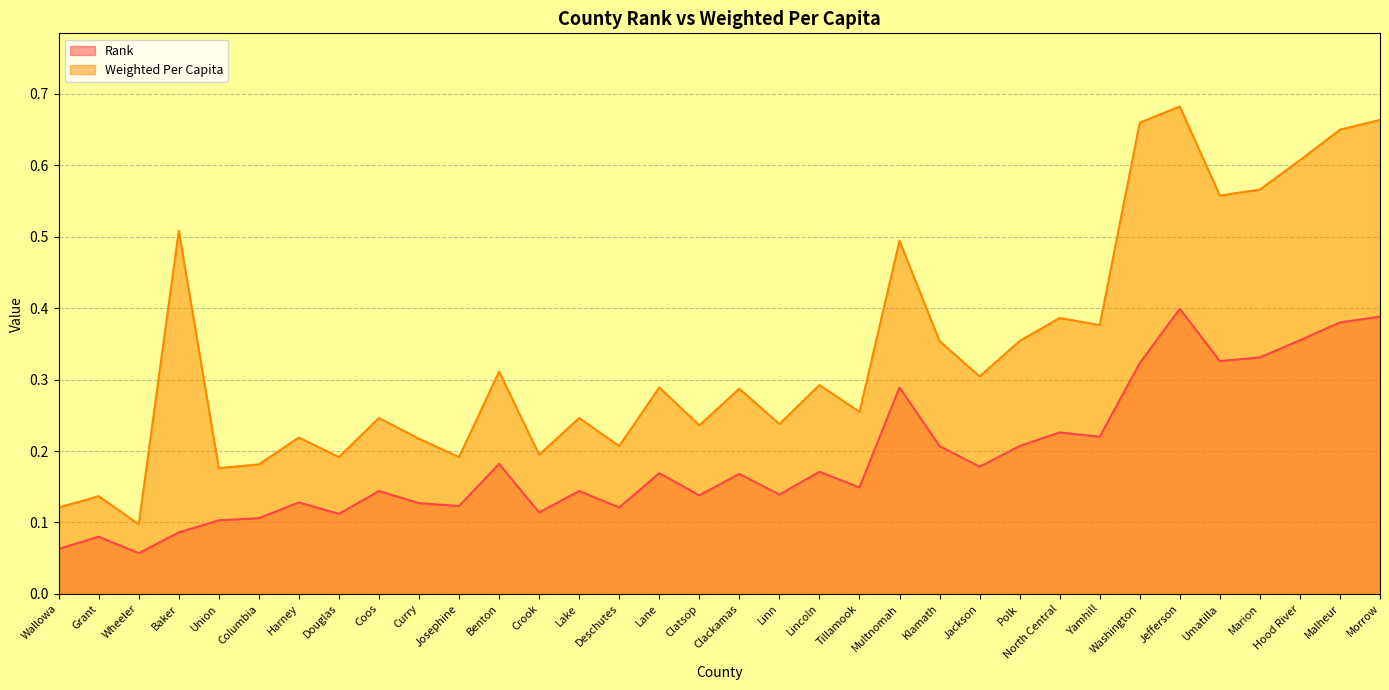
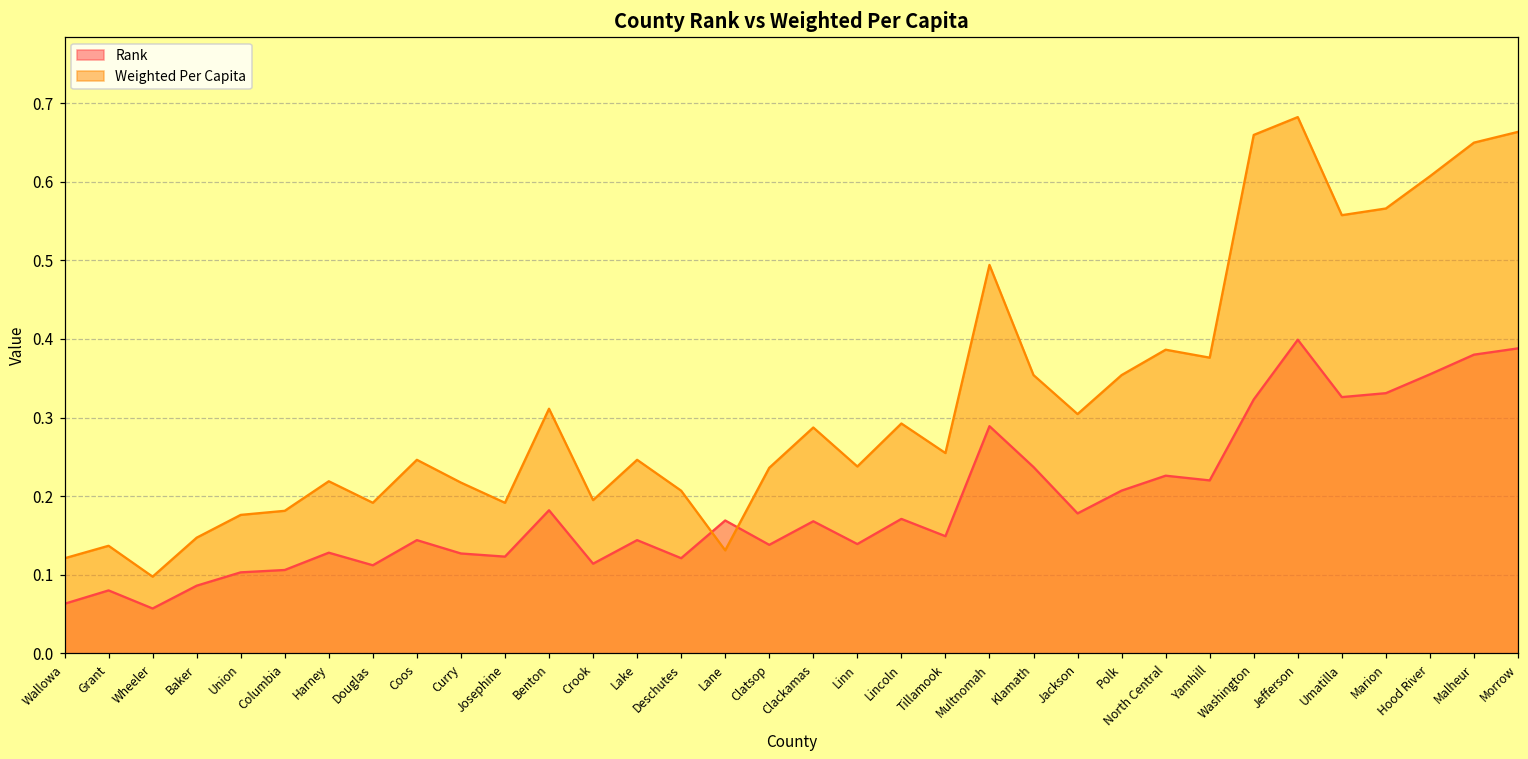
Weighted Per Capita, Baker: 0.51 -> 0.15
Weighted Per Capita, Lane: 0.29 -> 0.13
Rank, Klamath: 0.21 -> 0.24
